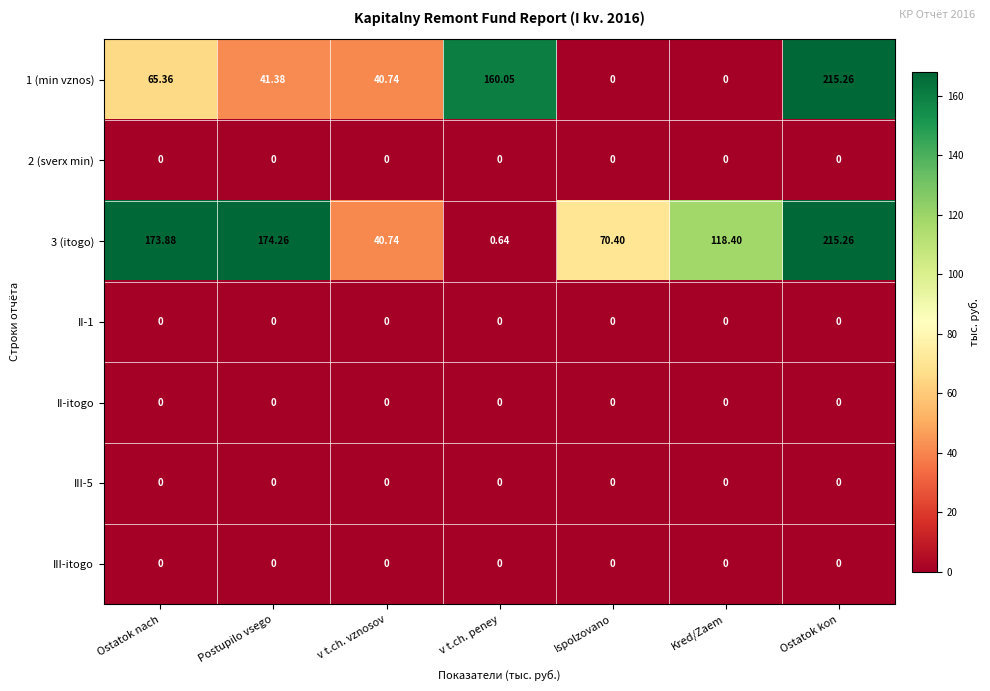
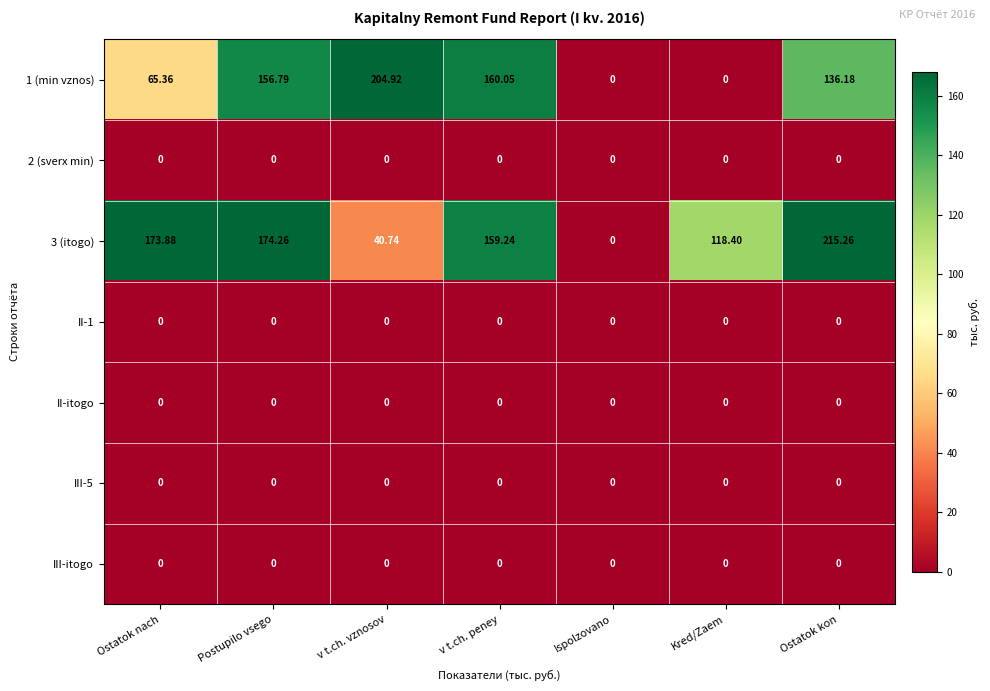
1 (min vznos), Postupilo vsego: 41.38 -> 156.79
1 (min vznos), v t.ch. vznosov: 40.74 -> 204.92
1 (min vznos), Ostatok kon: 215.26 -> 136.18
3 (itogo), v t.ch. peney: 0.64 -> 159.24
3 (itogo), Ispolzovano: 70.40 -> 0
